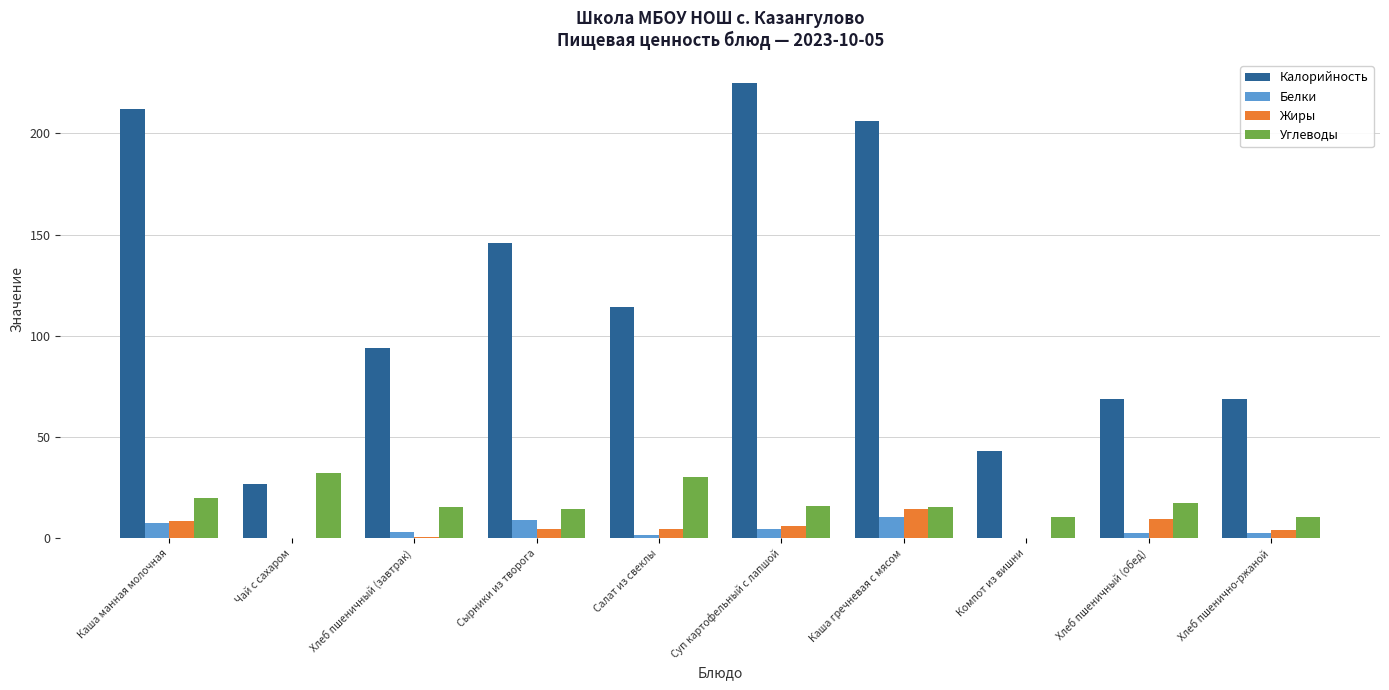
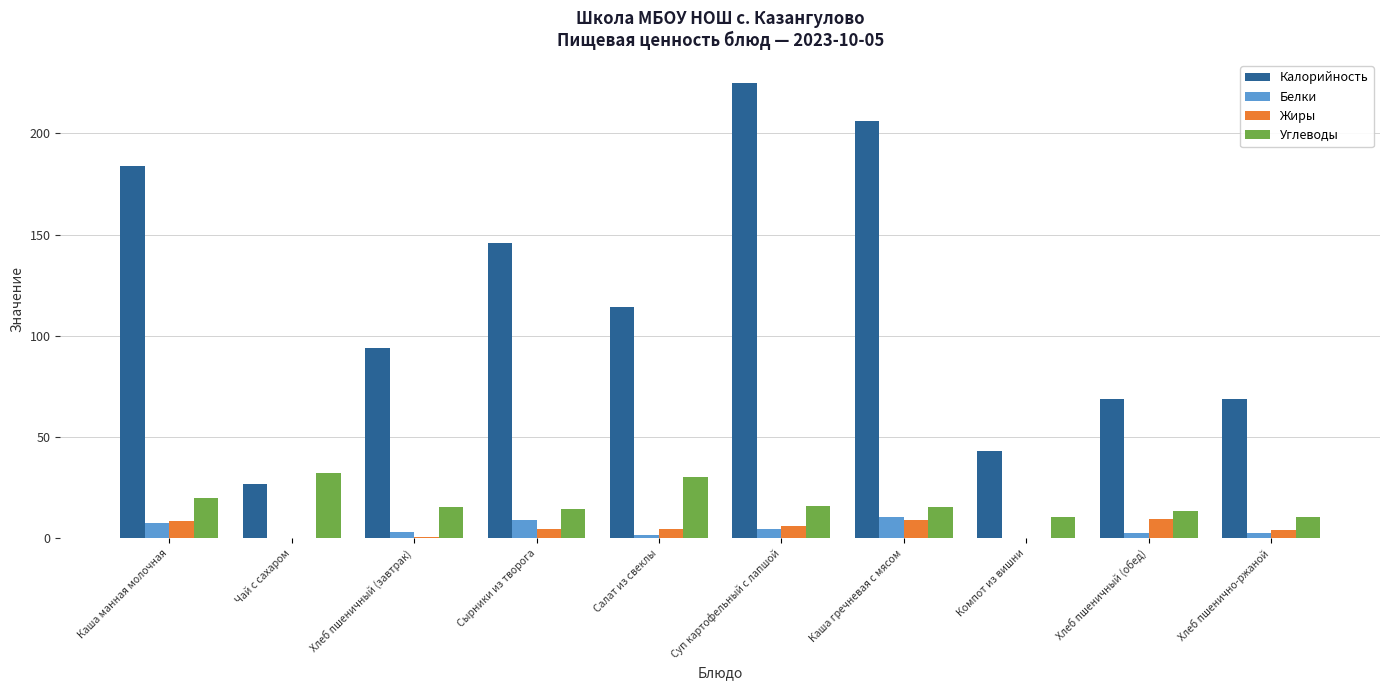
Калорийность, Каша манная молочная: 212 -> 184
Жиры, Каша гречневая с мясом: 14 -> 9
Углеводы, Хлеб пшеничный (обед): 18 -> 13
